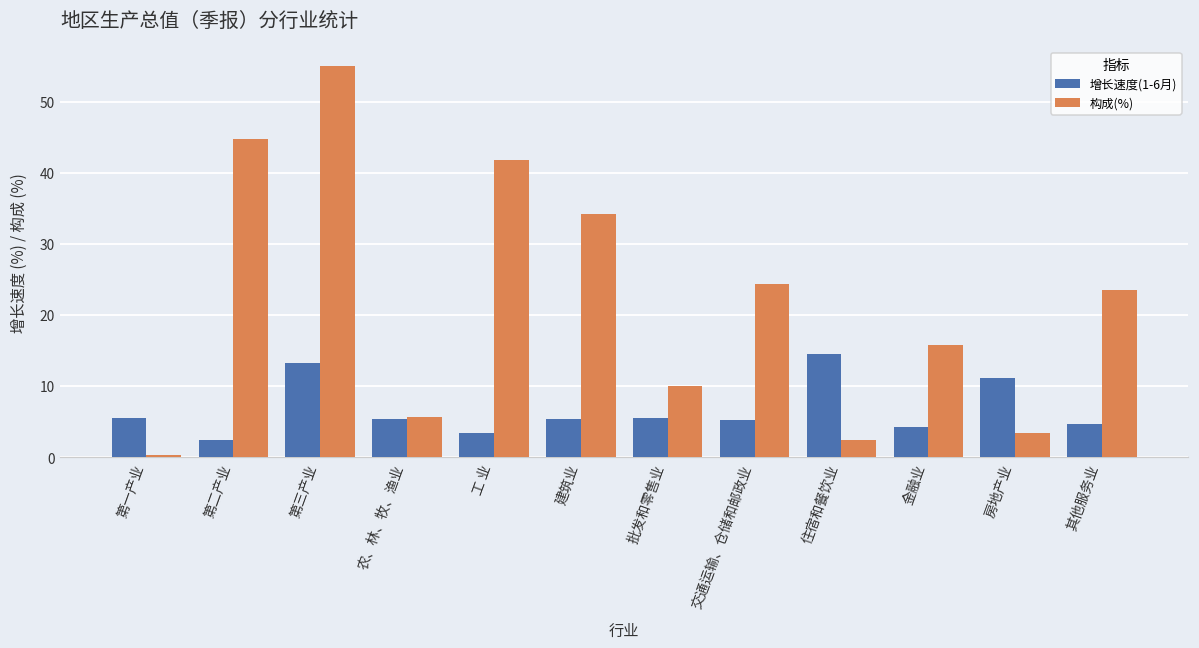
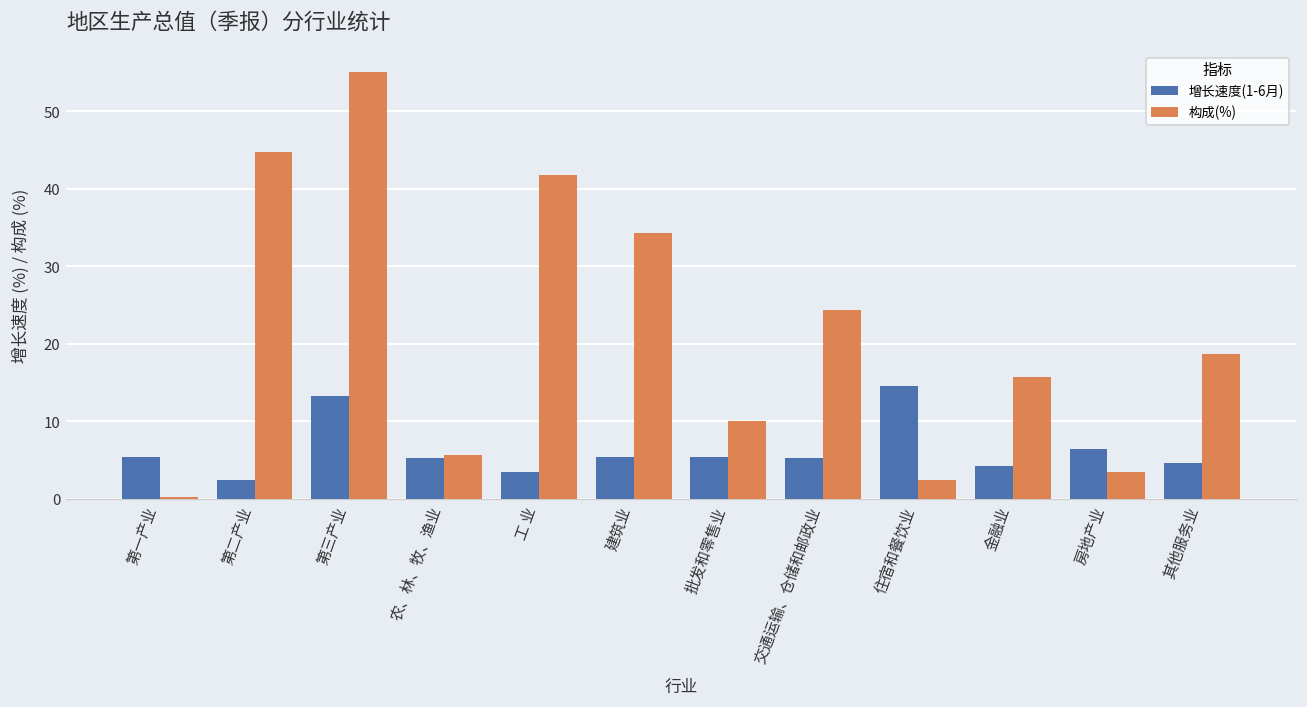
增长速度(1-6月), 房地产业: 11 -> 6
构成(%), 其他服务业: 23 -> 19
